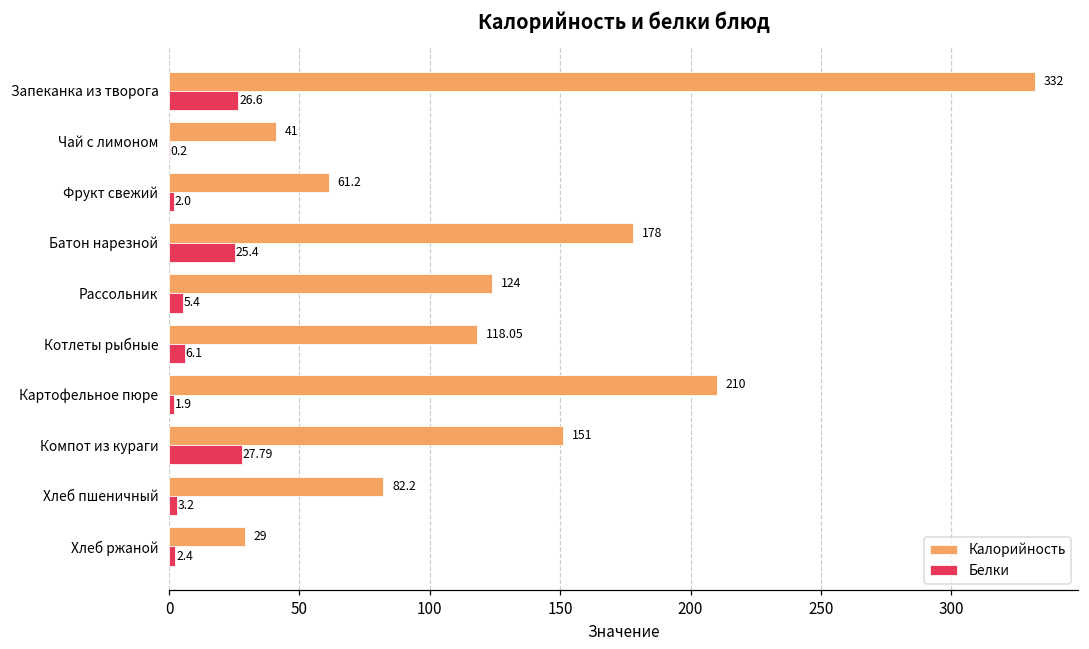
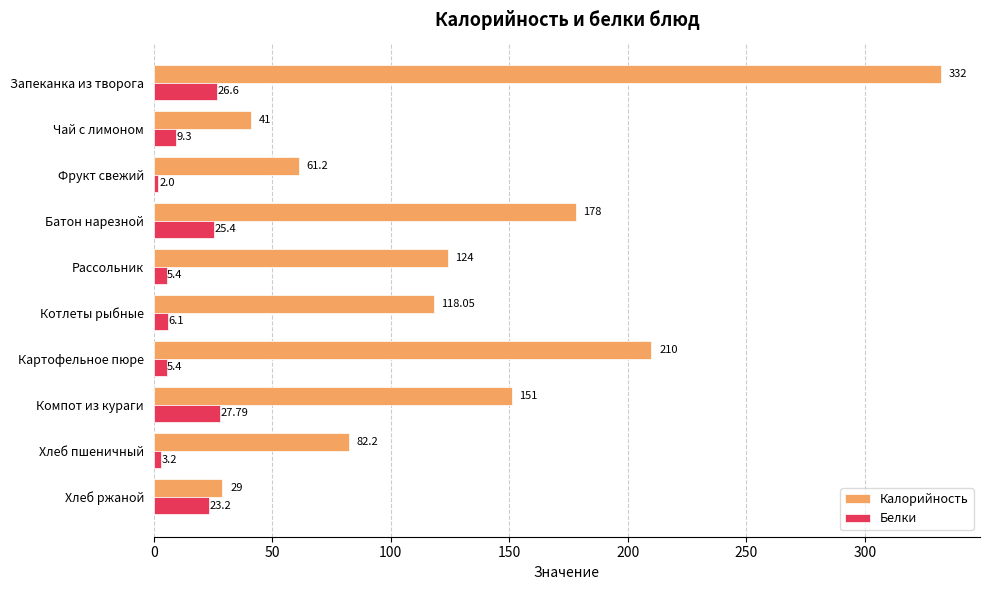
Белки, Чай с лимоном: 0.2 -> 9.3
Белки, Картофельное пюре: 1.9 -> 5.4
Белки, Хлеб ржаной: 2.4 -> 23.2
